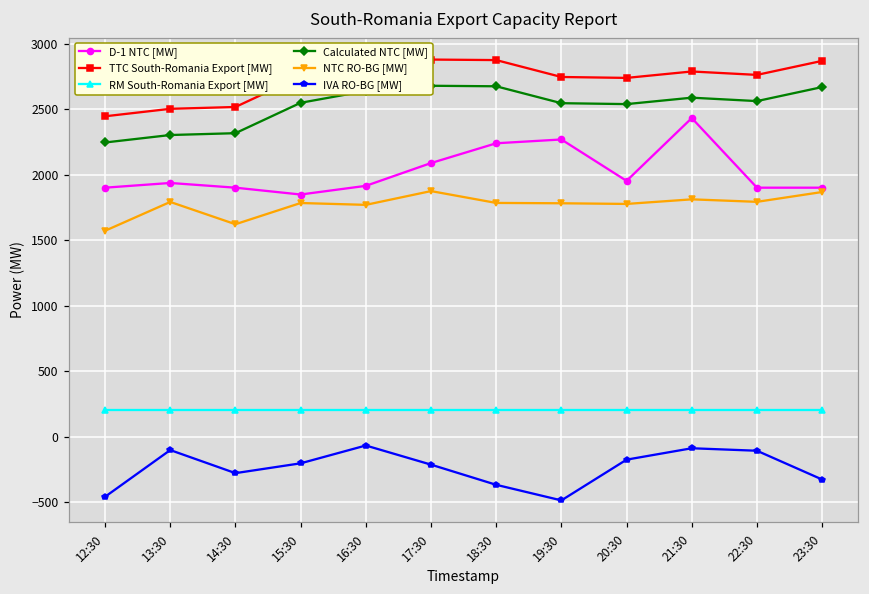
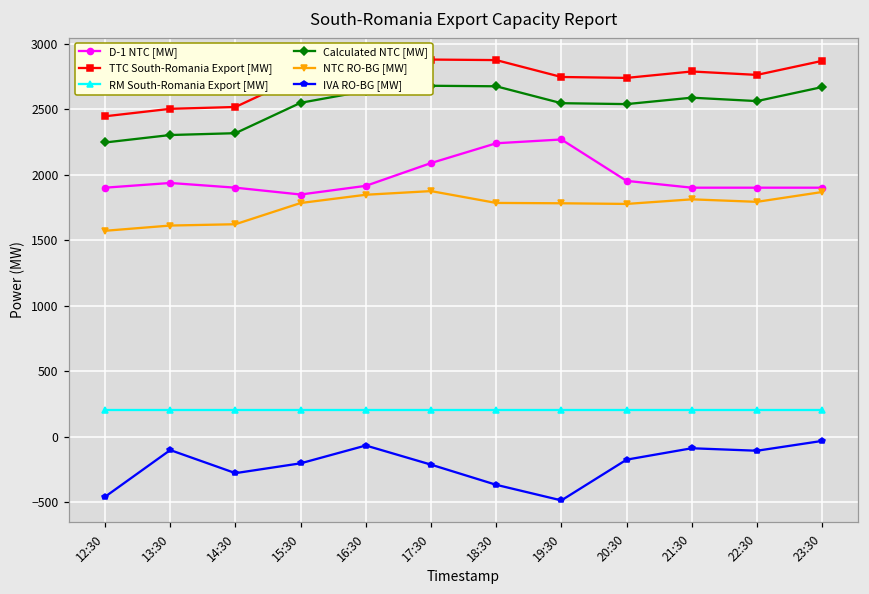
NTC RO-BG [MW], 13:30: 1790 -> 1610
NTC RO-BG [MW], 16:30: 1770 -> 1850
D-1 NTC [MW], 21:30: 2430 -> 1900
IVA RO-BG [MW], 23:30: -330 -> -30
